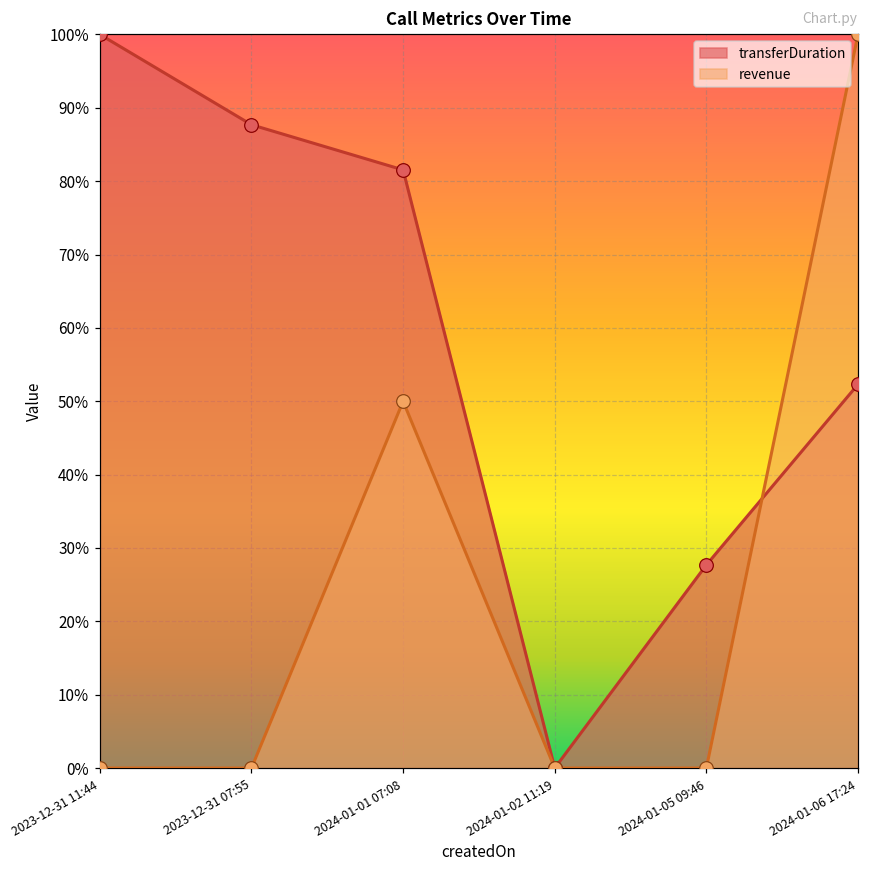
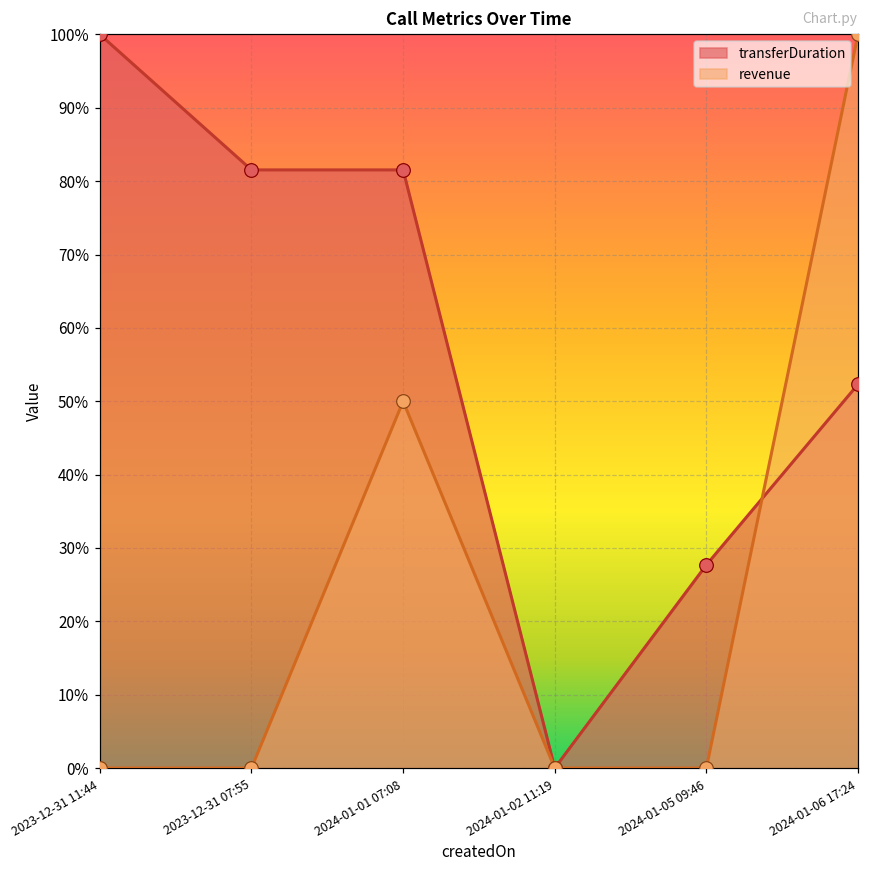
transferDuration, 2023-12-31 07:55: 88% -> 82%
